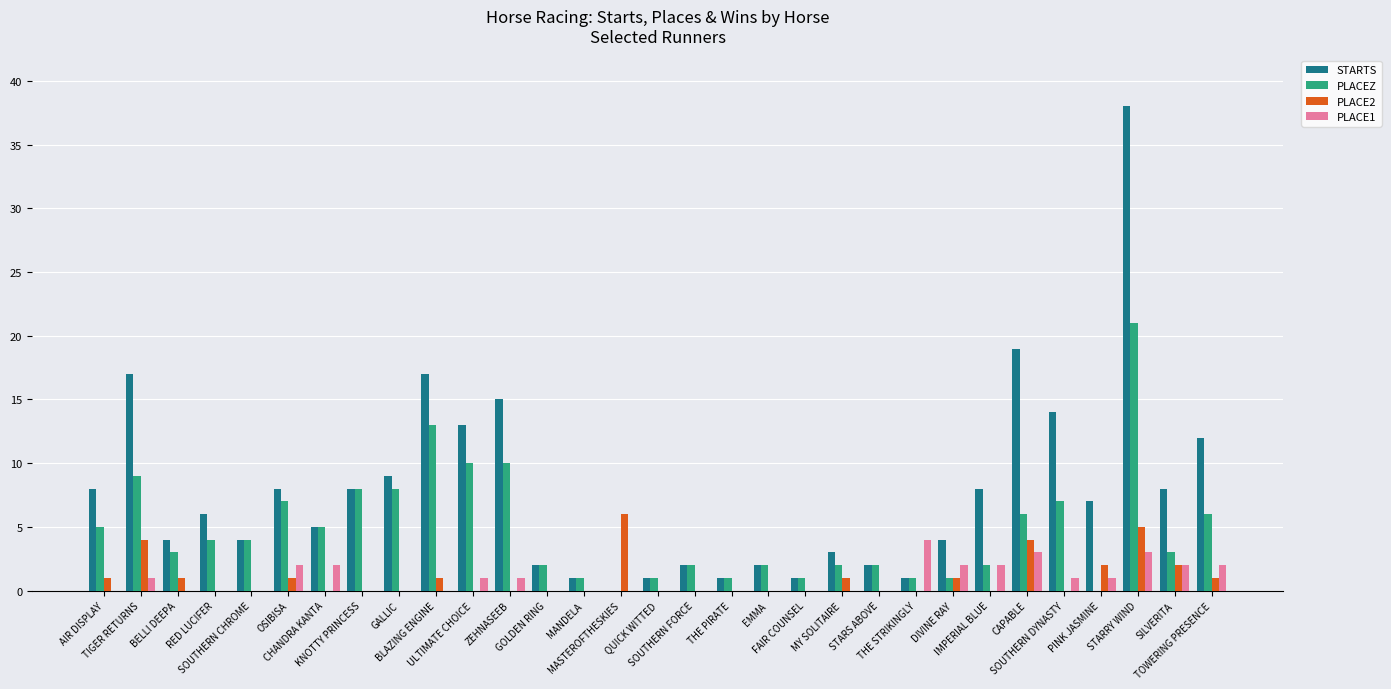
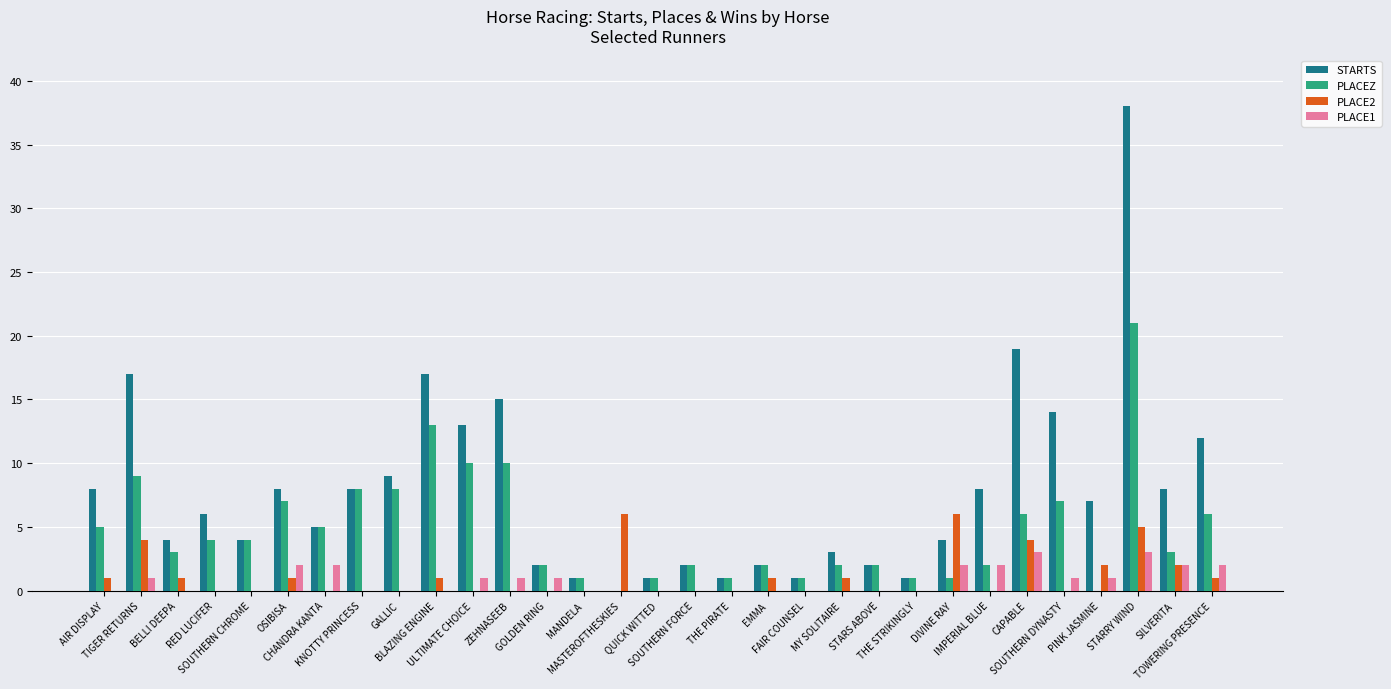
PLACE1, GOLDEN RING: 0 -> 1
PLACE2, EMMA: 0 -> 1
PLACE1, THE STRIKINGLY: 4 -> 0
PLACE2, DIVINE RAY: 1 -> 6
